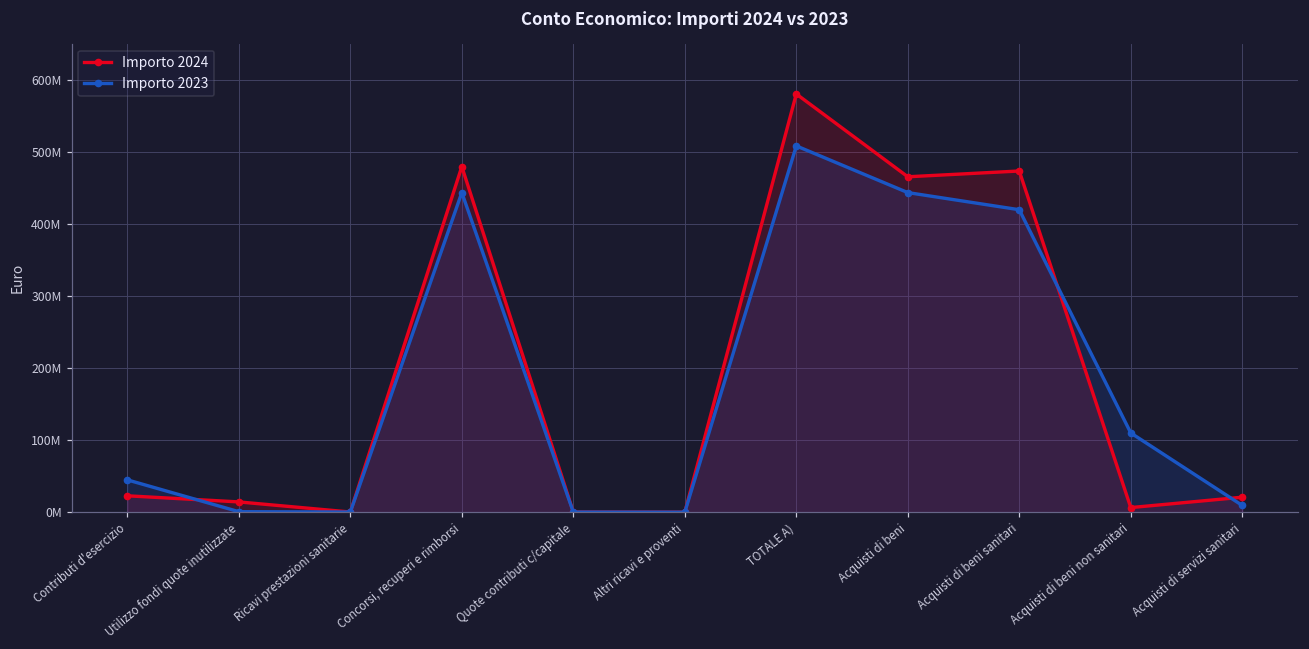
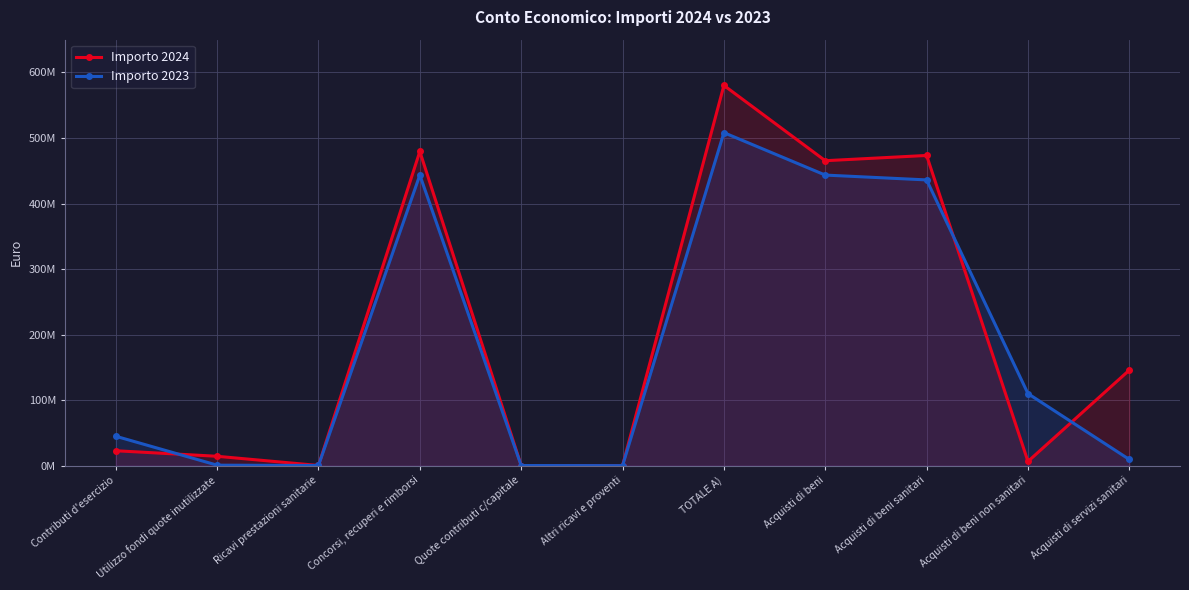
Importo 2023, Acquisti di beni sanitari: 420000000 -> 440000000
Importo 2024, Acquisti di servizi sanitari: 20000000 -> 150000000
